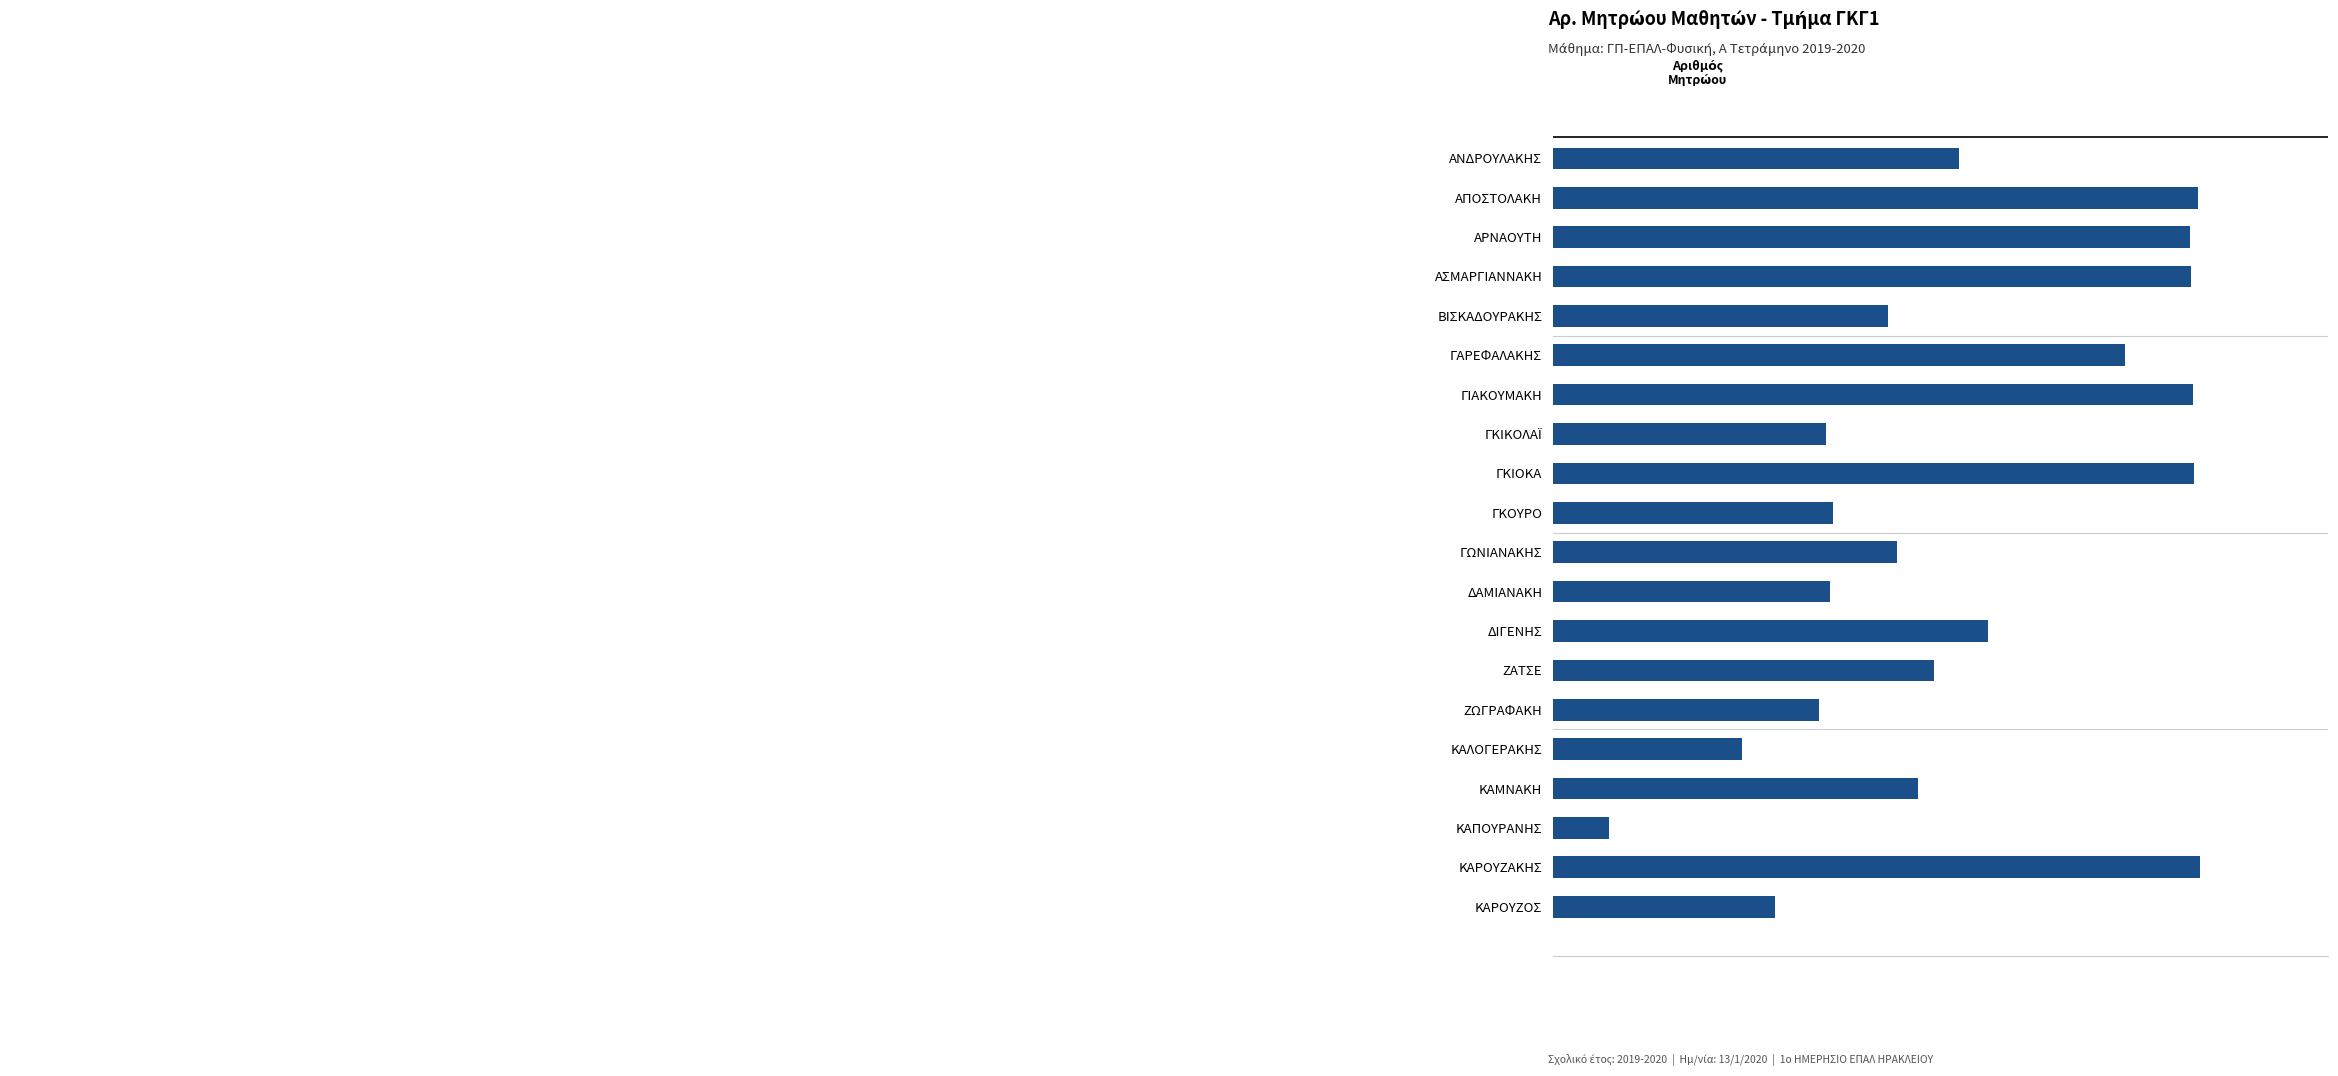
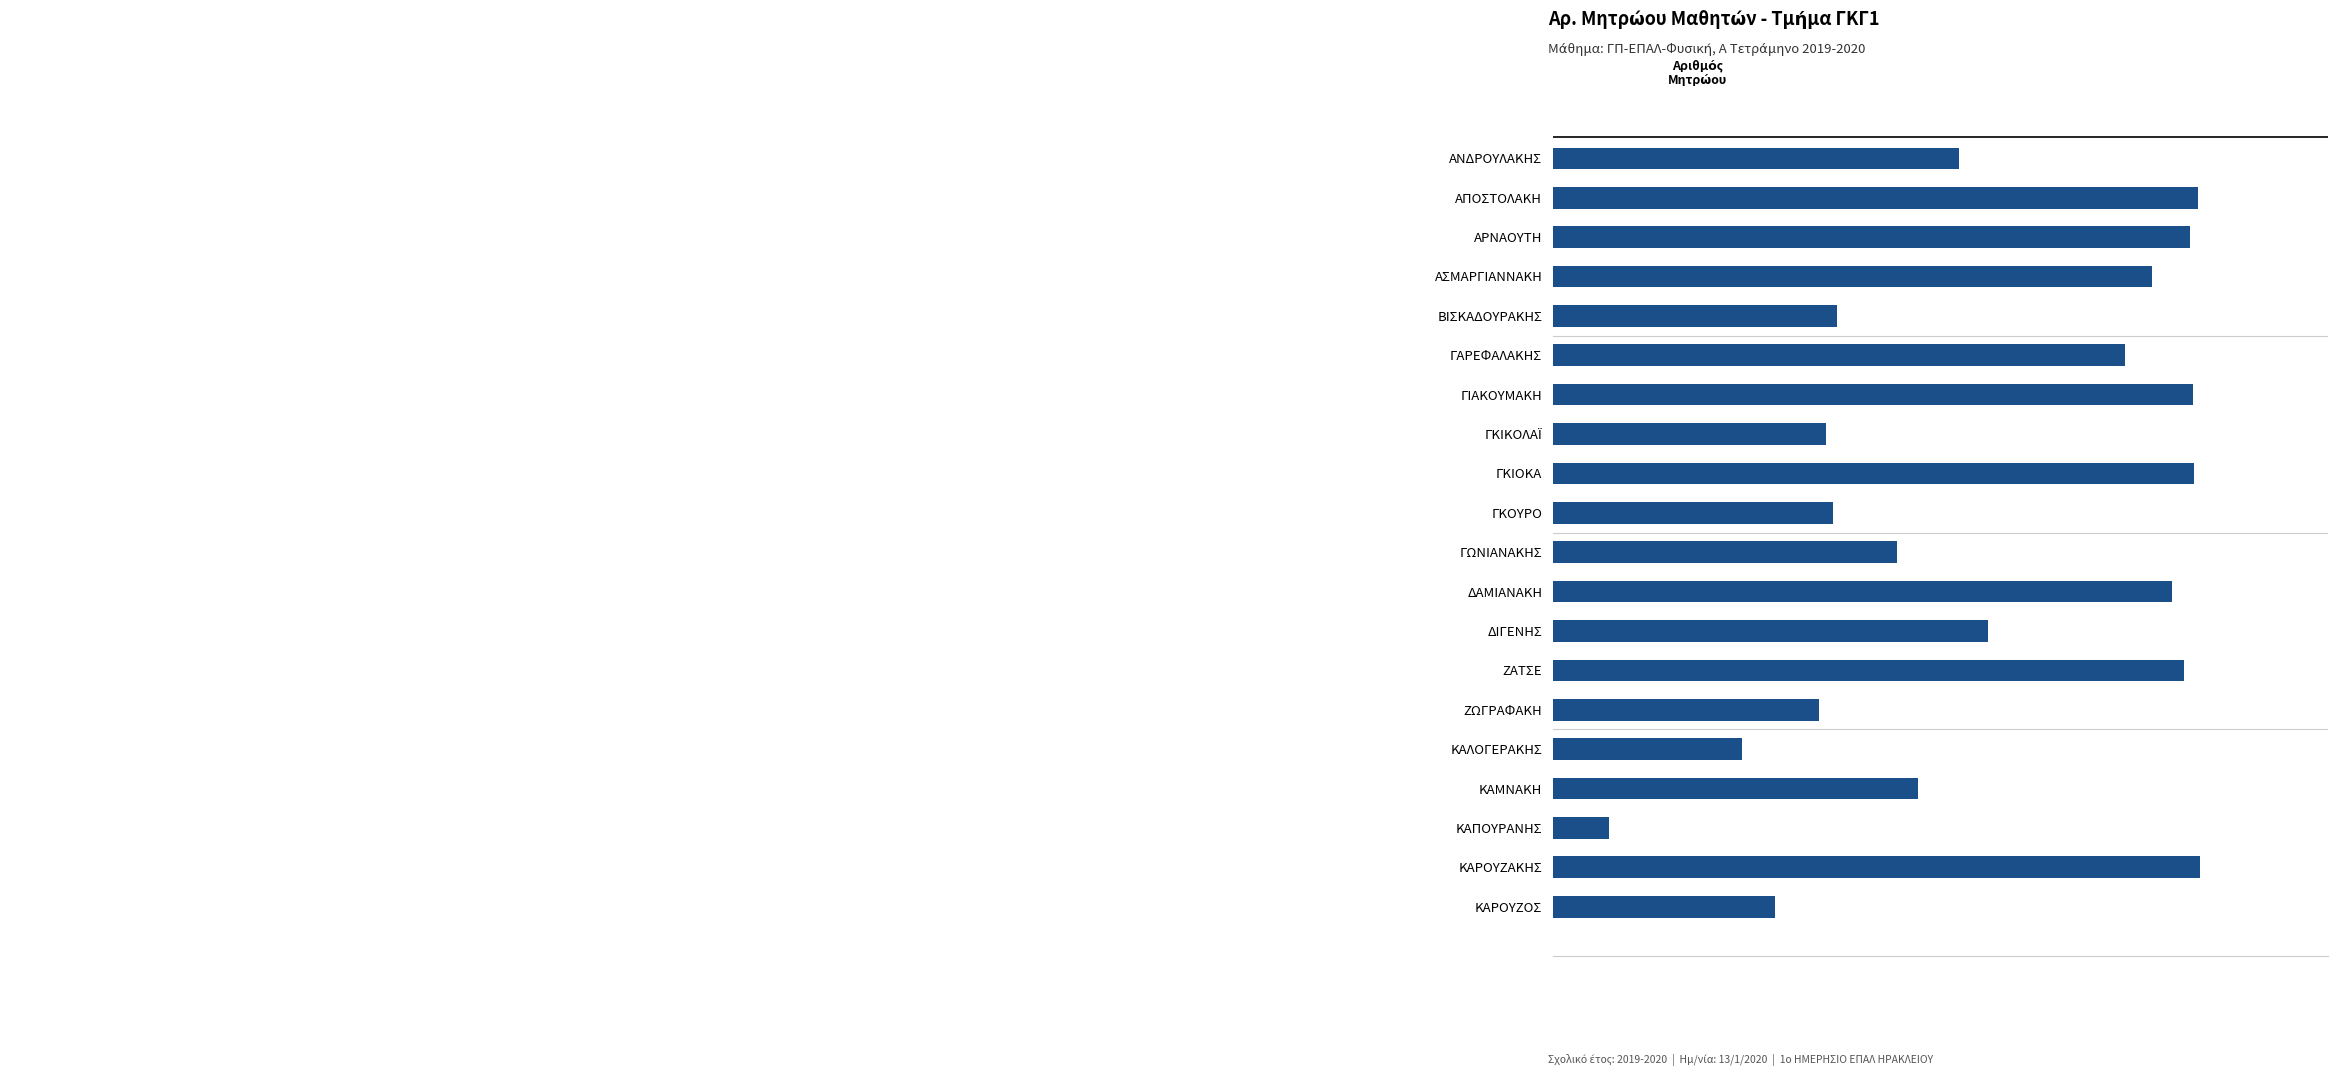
ΑΣΜΑΡΓΙΑΝΝΑΚΗ: 1976 -> 1941
ΒΙΣΚΑΔΟΥΡΑΚΗΣ: 1702 -> 1656
ΔΑΜΙΑΝΑΚΗ: 1650 -> 1959
ΖΑΤΣΕ: 1744 -> 1970
